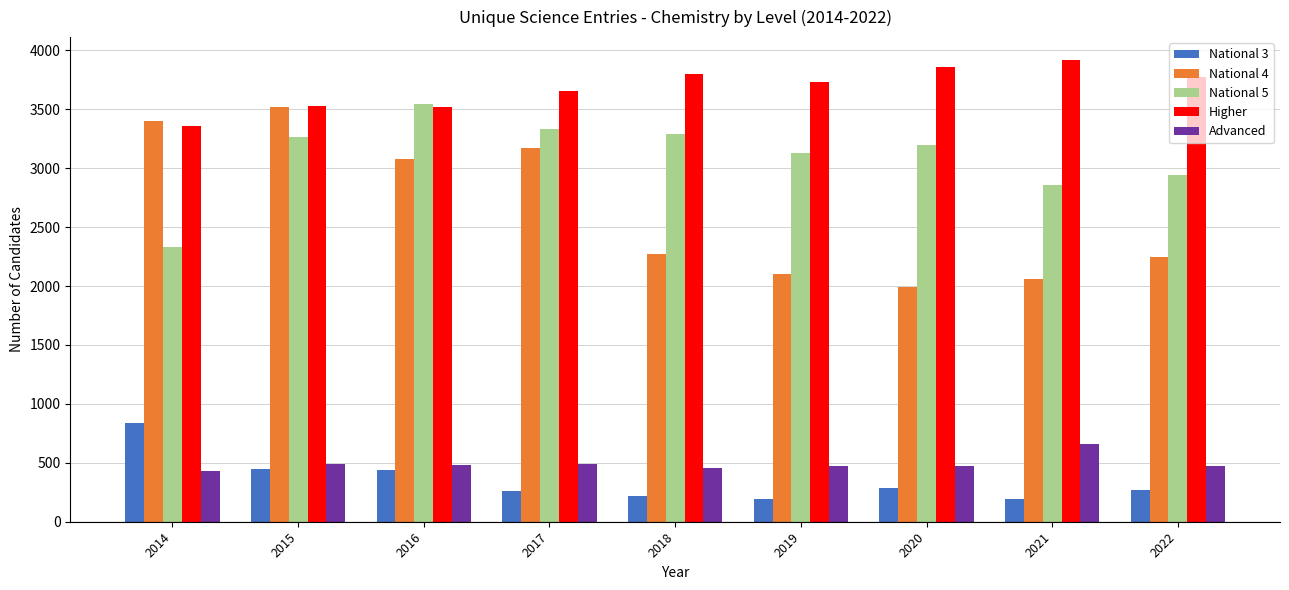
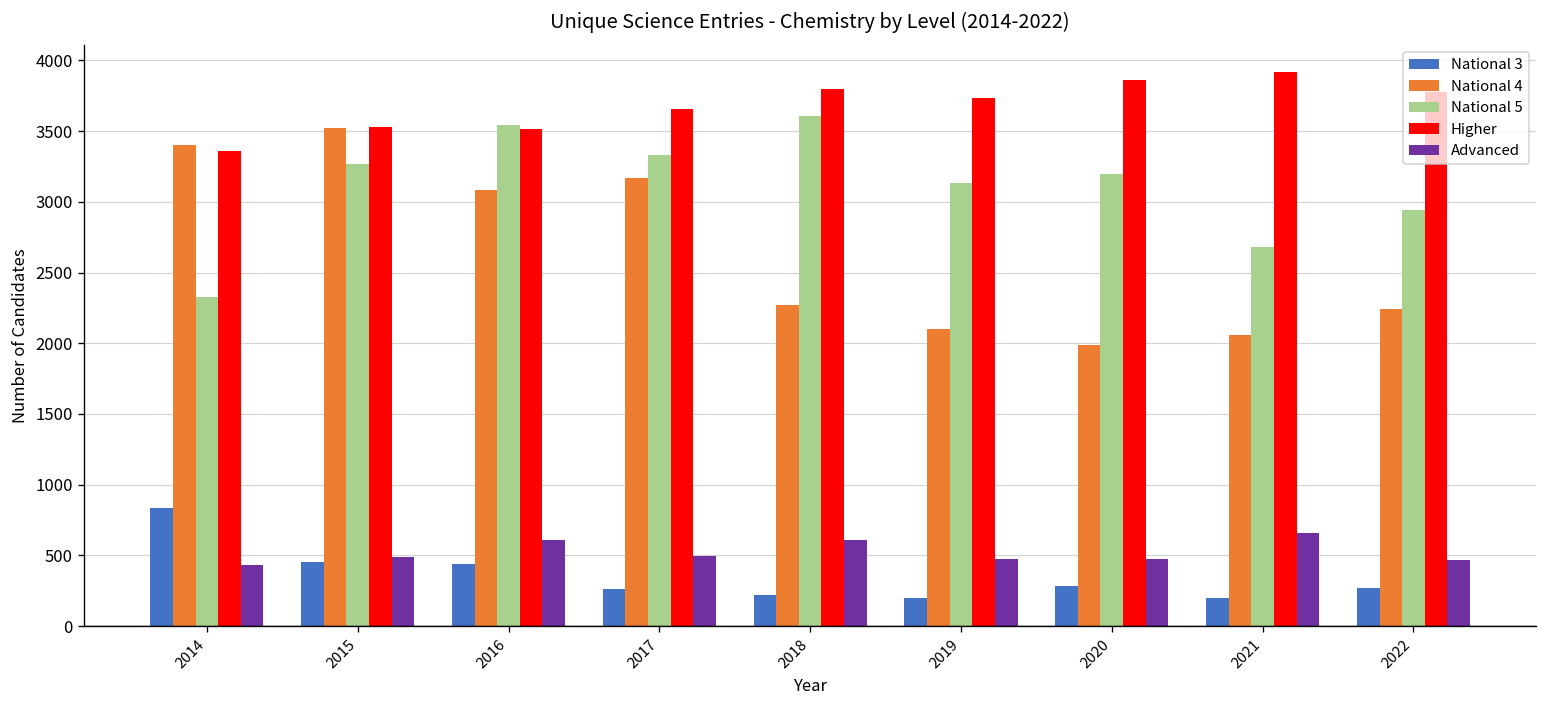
Advanced, 2016: 480 -> 610
National 5, 2018: 3290 -> 3610
Advanced, 2018: 460 -> 610
National 5, 2021: 2860 -> 2680
